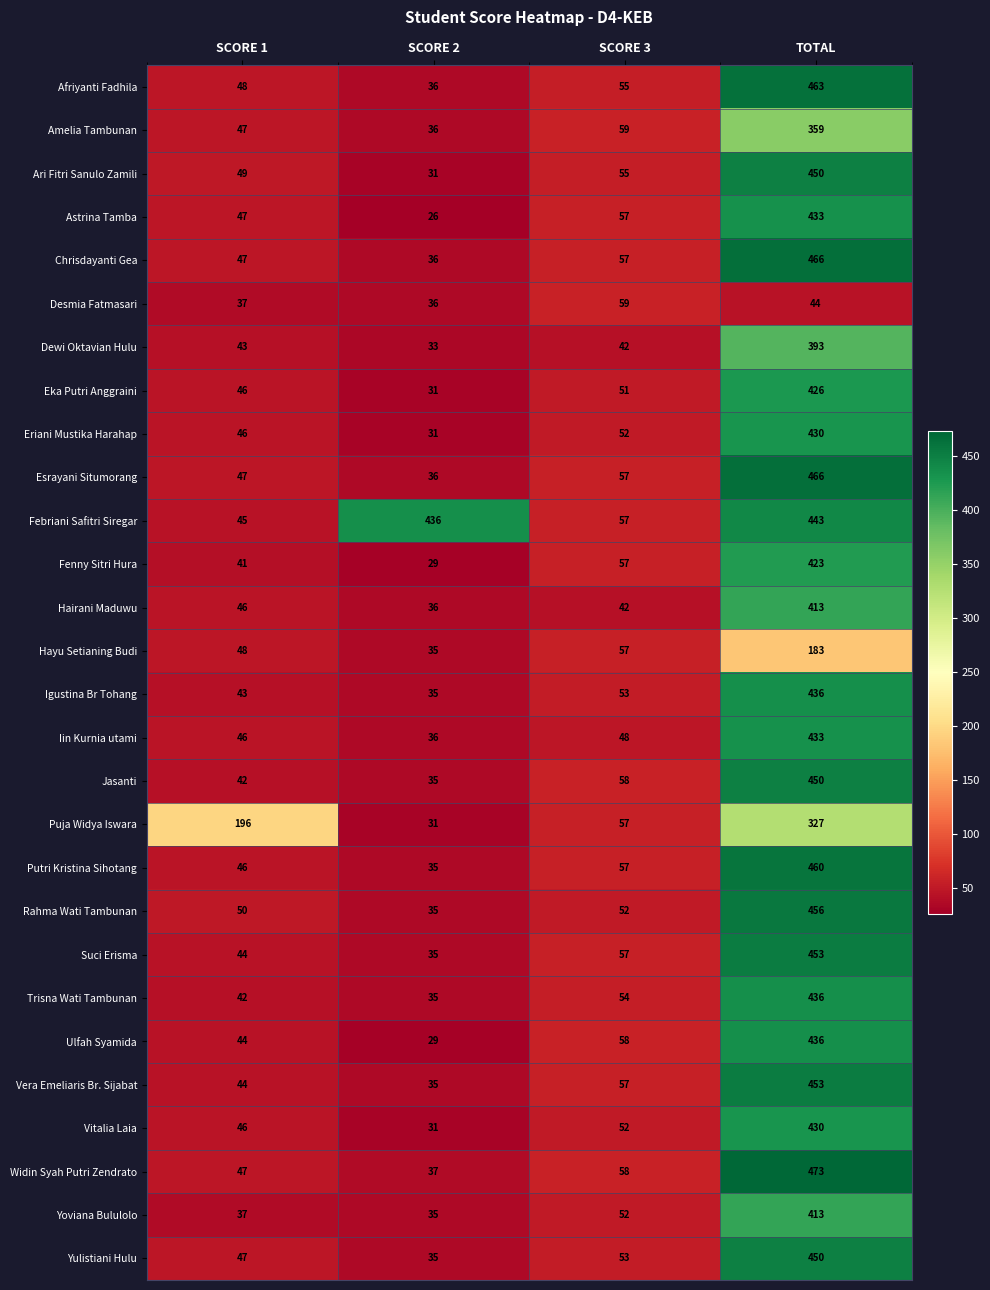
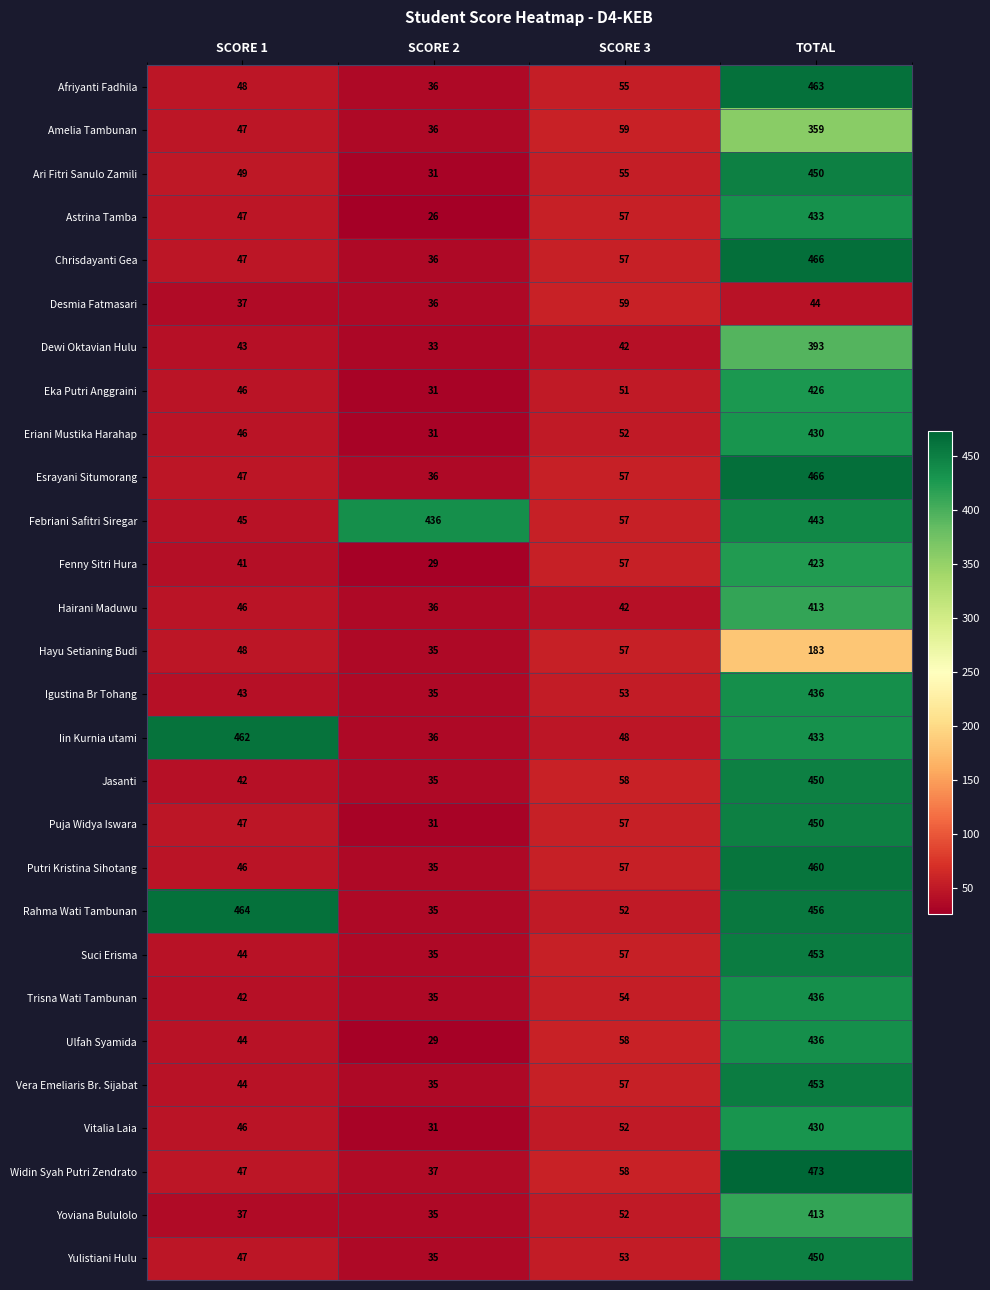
Iin Kurnia utami, SCORE 1: 46 -> 462
Puja Widya Iswara, SCORE 1: 196 -> 47
Puja Widya Iswara, TOTAL: 327 -> 450
Rahma Wati Tambunan, SCORE 1: 50 -> 464
